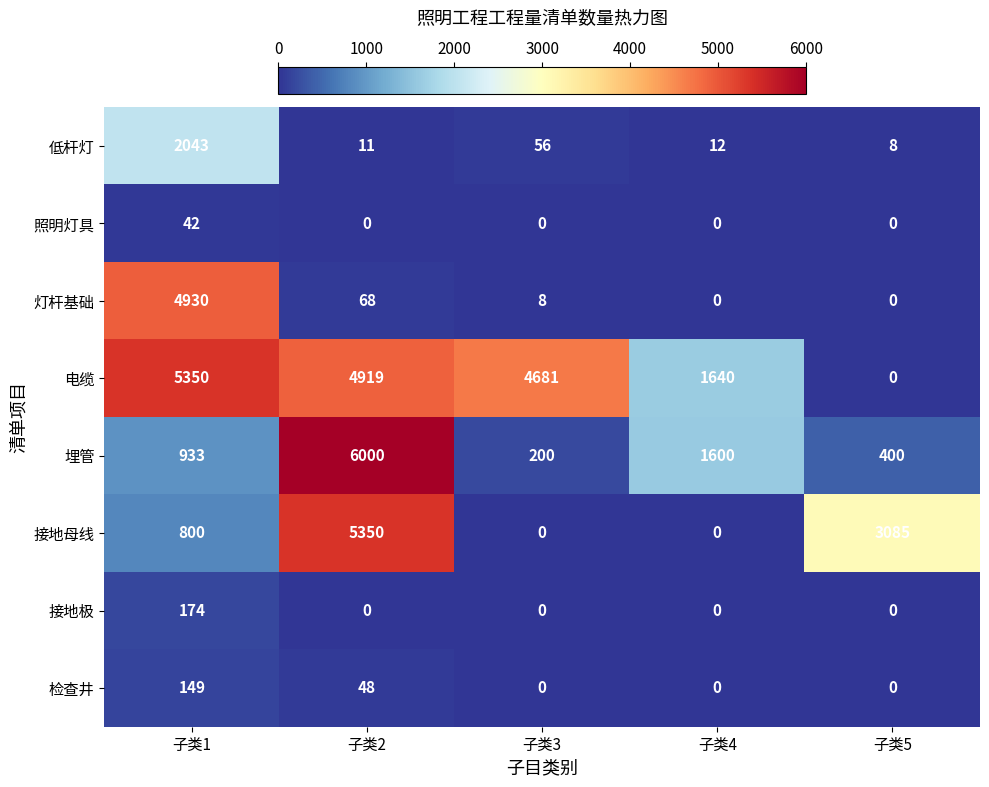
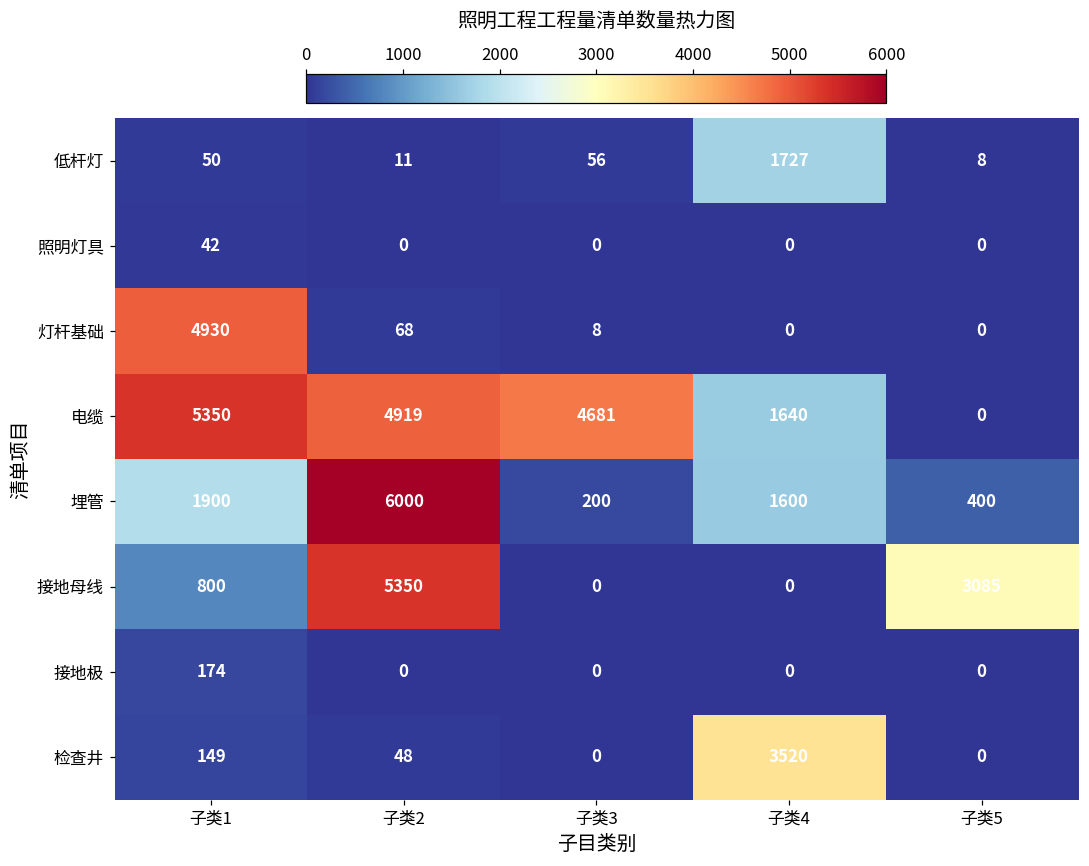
低杆灯, 子类1: 2043 -> 50
低杆灯, 子类4: 12 -> 1727
埋管, 子类1: 933 -> 1900
检查井, 子类4: 0 -> 3520
